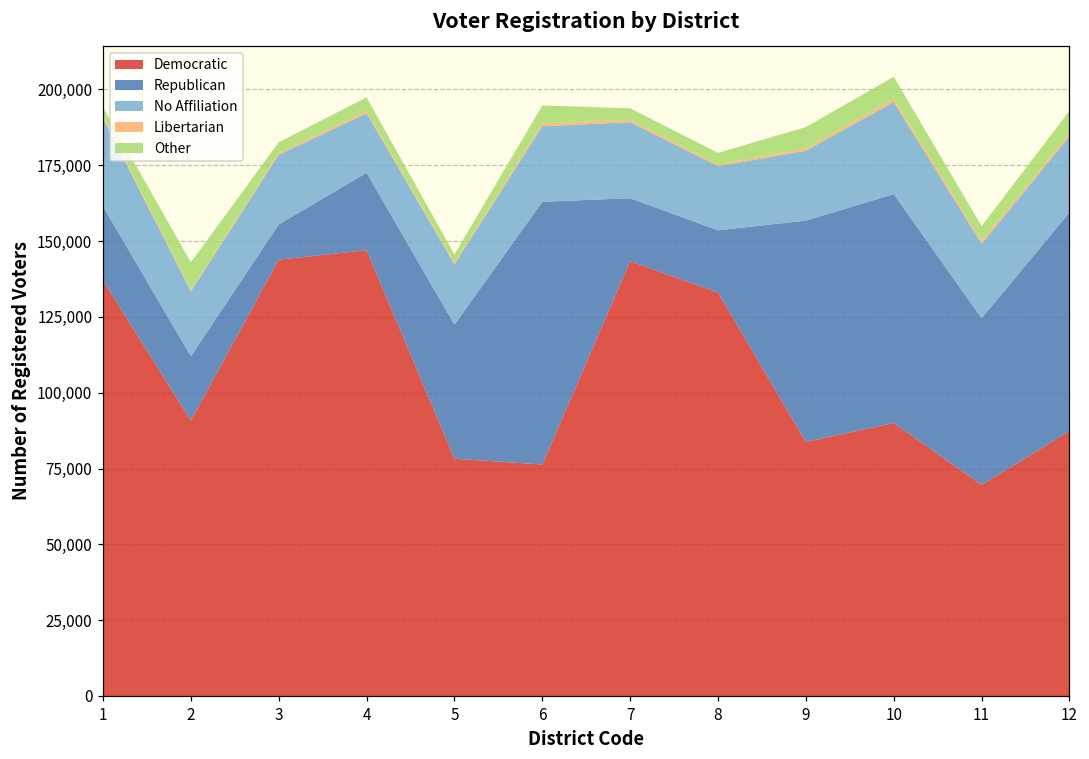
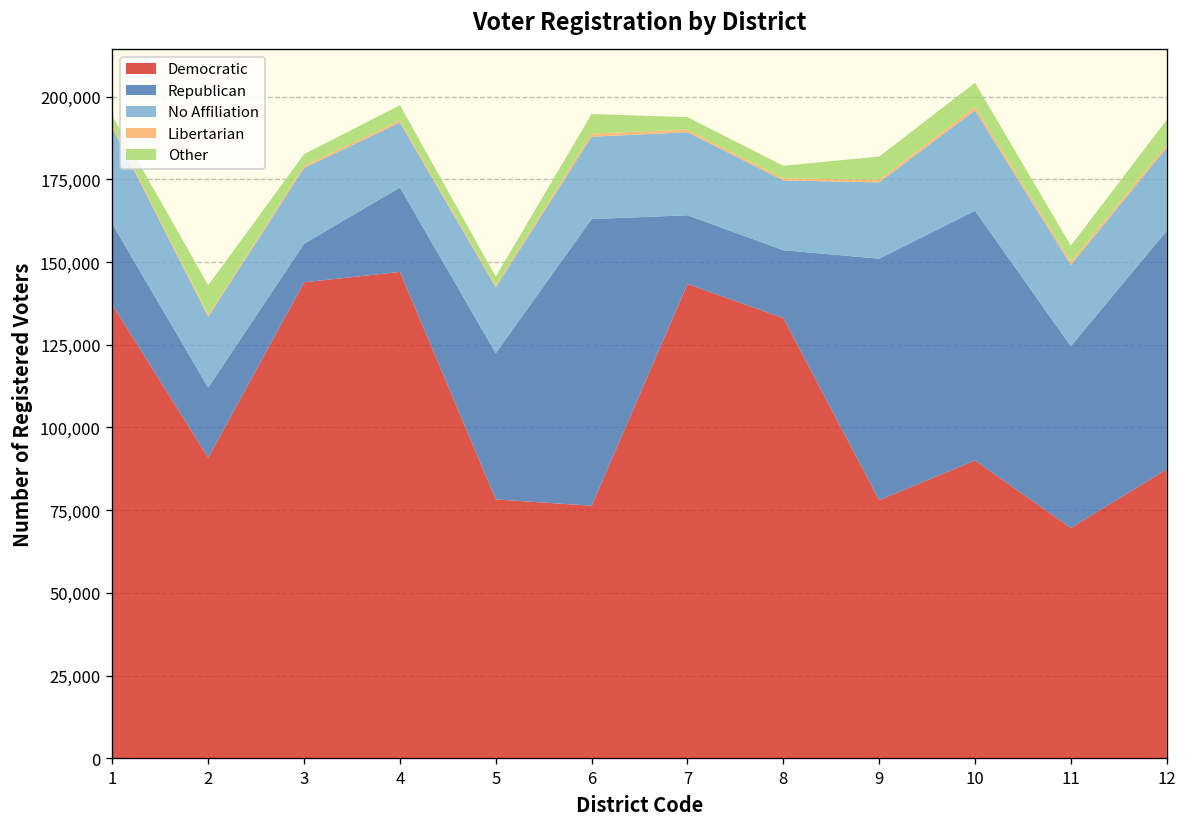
Democratic, 9: 84,000 -> 78,000
